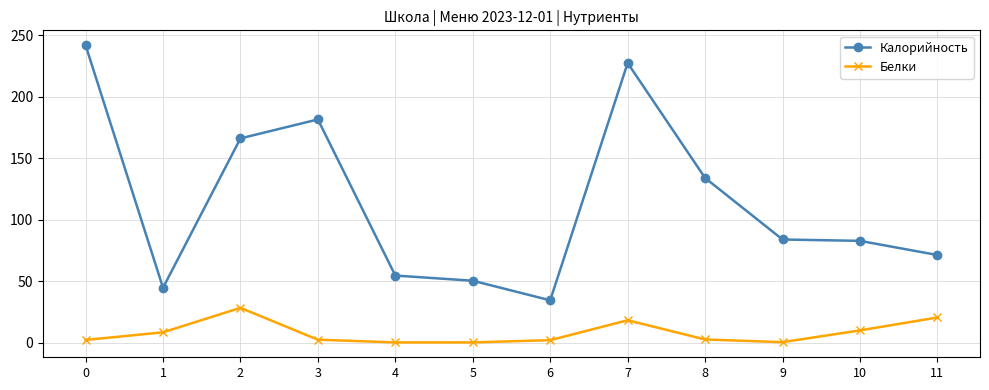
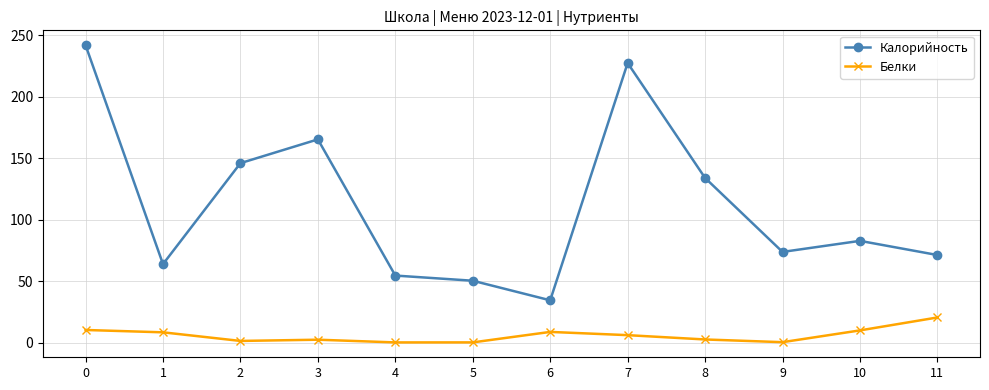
Белки, 0: 2 -> 11
Калорийность, 1: 45 -> 64
Калорийность, 2: 166 -> 146
Белки, 2: 29 -> 2
Калорийность, 3: 182 -> 165
Белки, 6: 2 -> 9
Белки, 7: 18 -> 6
Калорийность, 9: 84 -> 74
